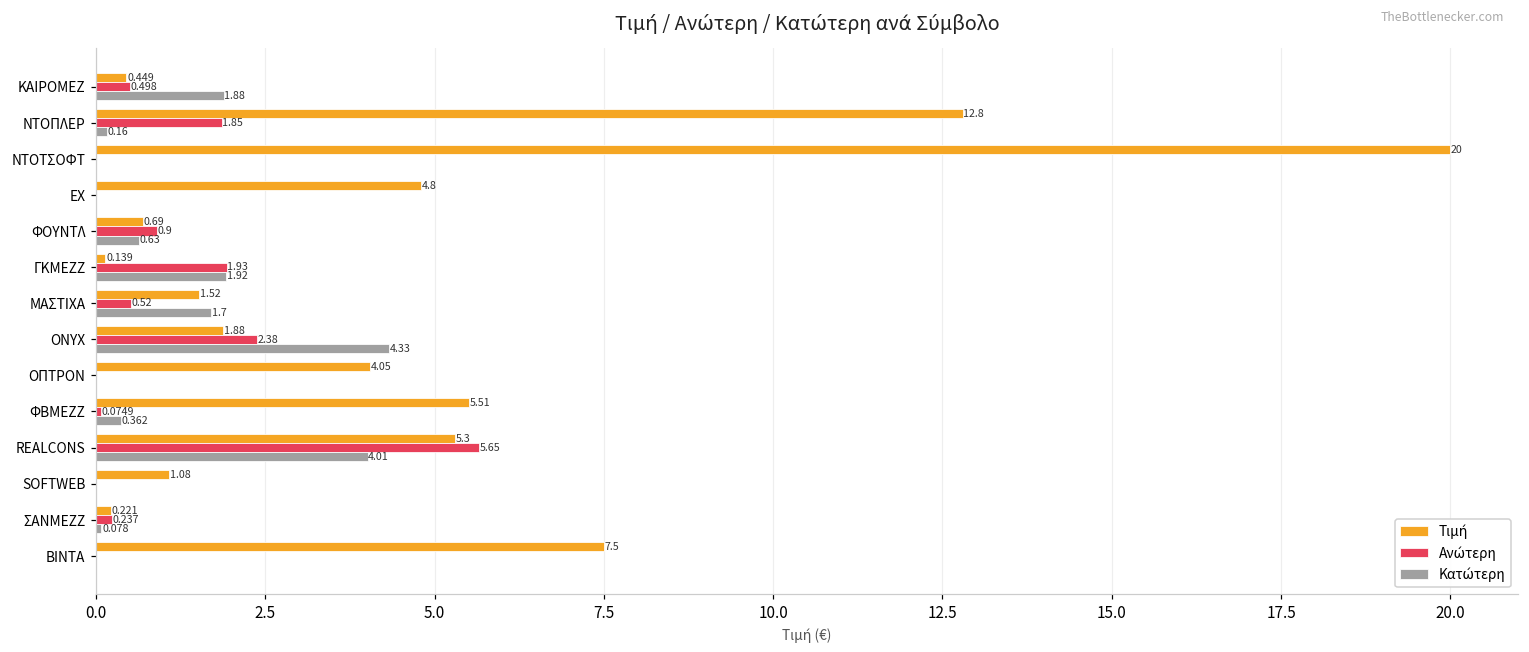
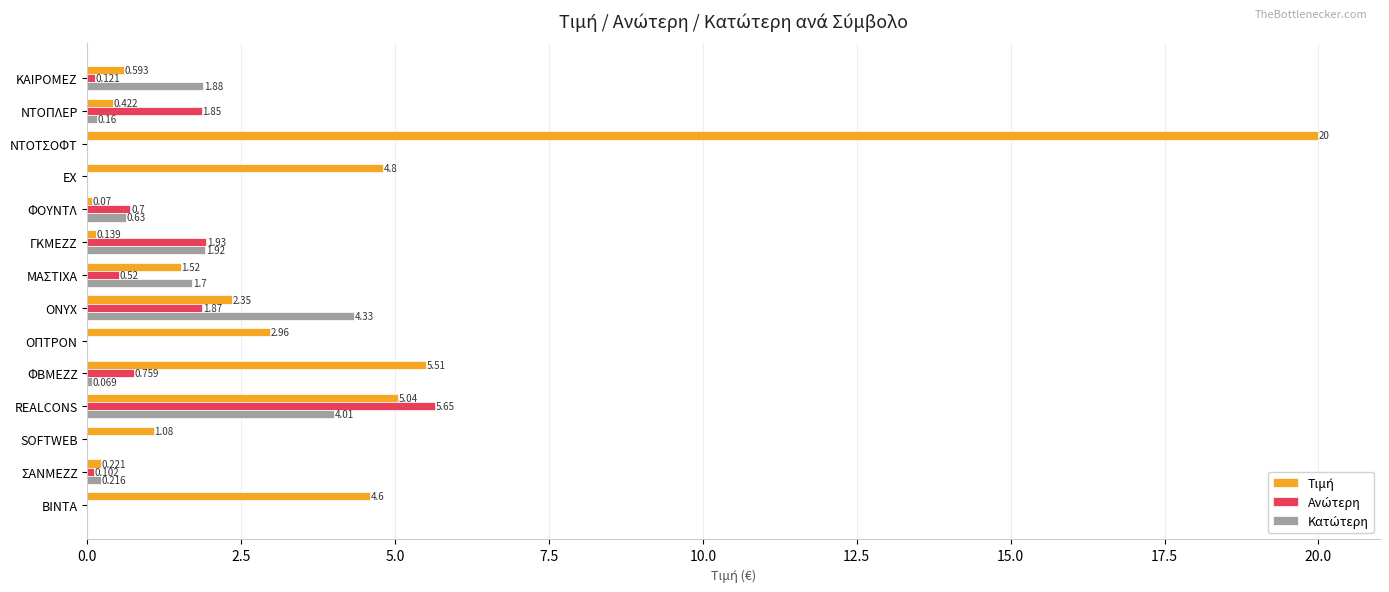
Τιμή, ΚΑΙΡΟΜΕΖ: 0.449 -> 0.593
Ανώτερη, ΚΑΙΡΟΜΕΖ: 0.498 -> 0.121
Τιμή, ΝΤΟΠΛΕΡ: 12.8 -> 0.422
Τιμή, ΦΟΥΝΤΛ: 0.69 -> 0.07
Ανώτερη, ΦΟΥΝΤΛ: 0.9 -> 0.7
Τιμή, ONYX: 1.88 -> 2.35
Ανώτερη, ONYX: 2.38 -> 1.87
Τιμή, ΟΠΤΡΟΝ: 4.05 -> 2.96
Ανώτερη, ΦΒΜΕΖΖ: 0.0749 -> 0.759
Κατώτερη, ΦΒΜΕΖΖ: 0.362 -> 0.069
Τιμή, REALCONS: 5.3 -> 5.04
Ανώτερη, ΣΑΝΜΕΖΖ: 0.237 -> 0.102
Κατώτερη, ΣΑΝΜΕΖΖ: 0.078 -> 0.216
Τιμή, ΒΙΝΤΑ: 7.5 -> 4.6
